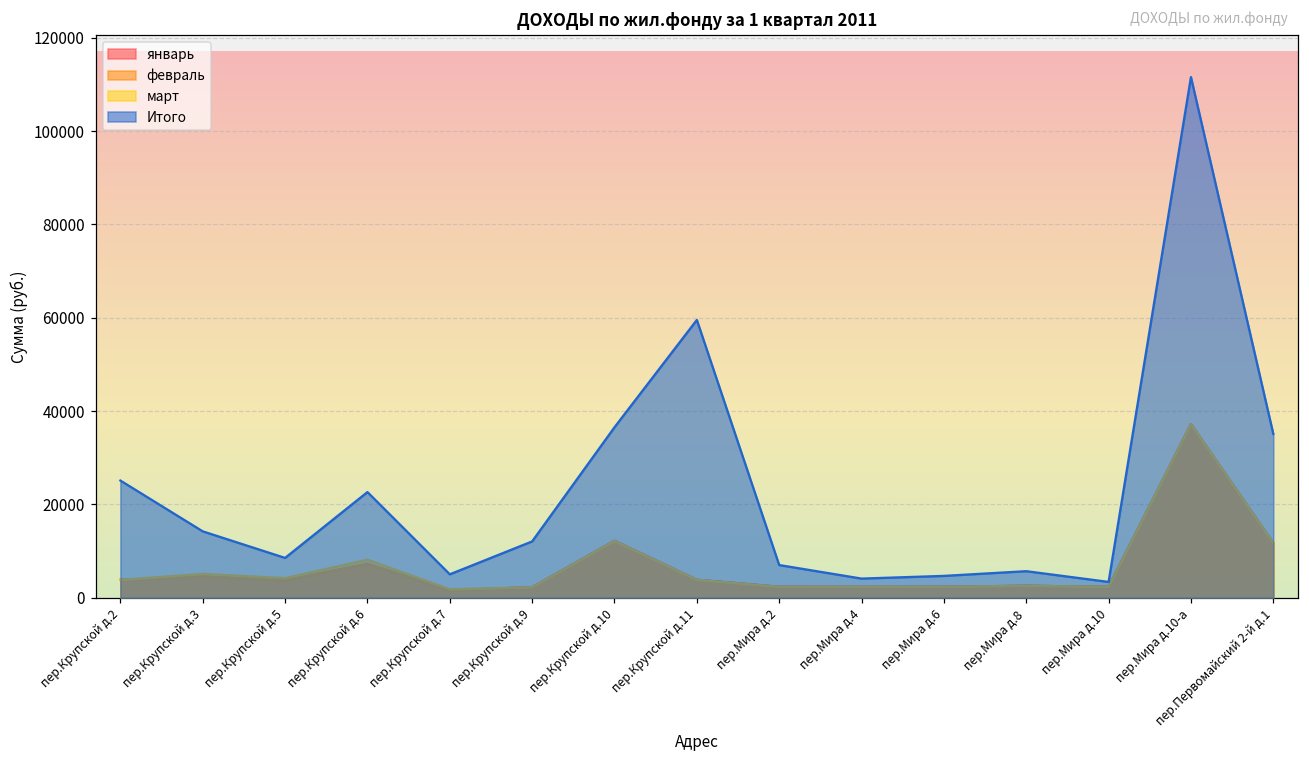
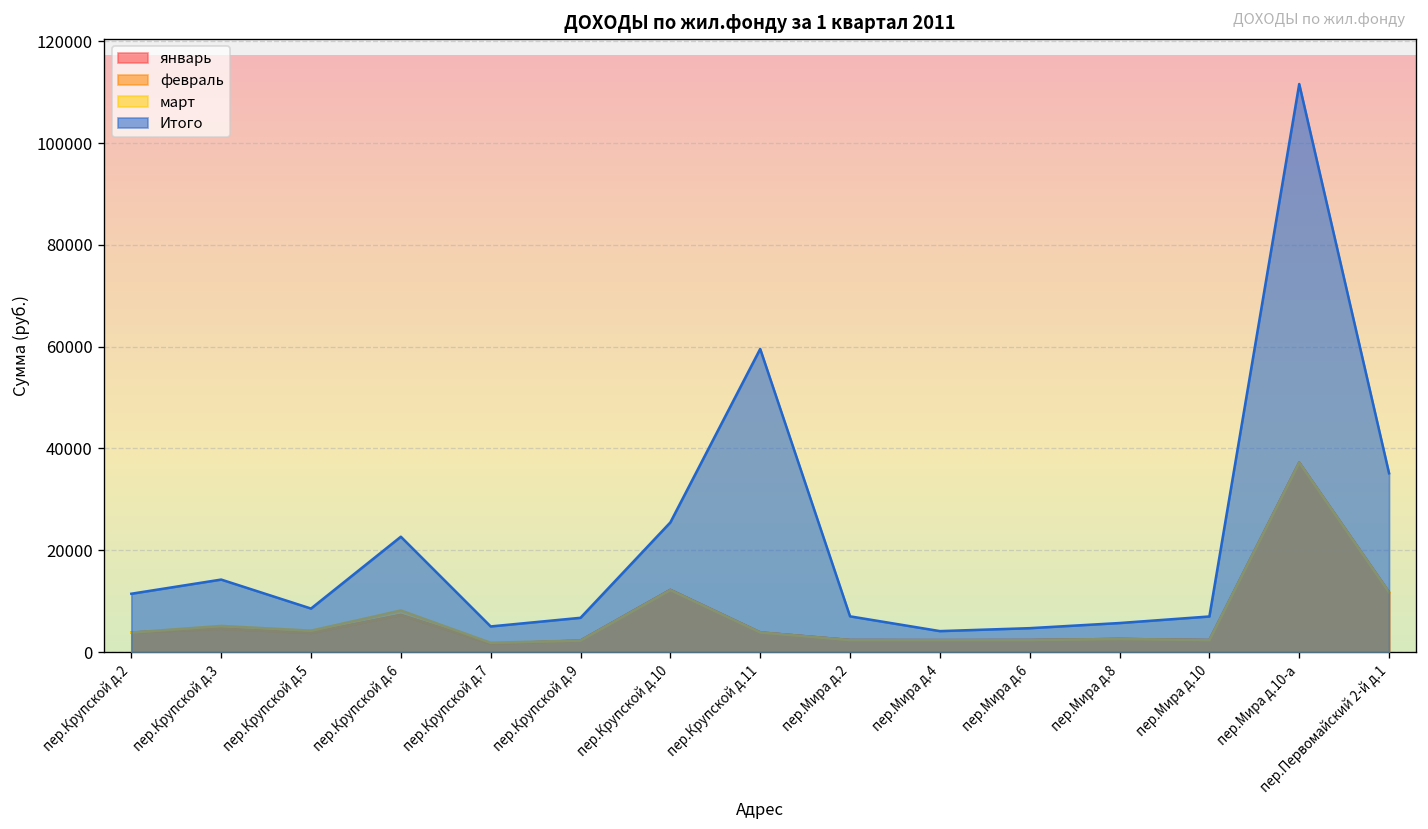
Итого, пер.Крупской д.2: 25000 -> 11000
Итого, пер.Крупской д.9: 12000 -> 7000
Итого, пер.Крупской д.10: 37000 -> 25000
Итого, пер.Мира д.10: 3000 -> 7000
